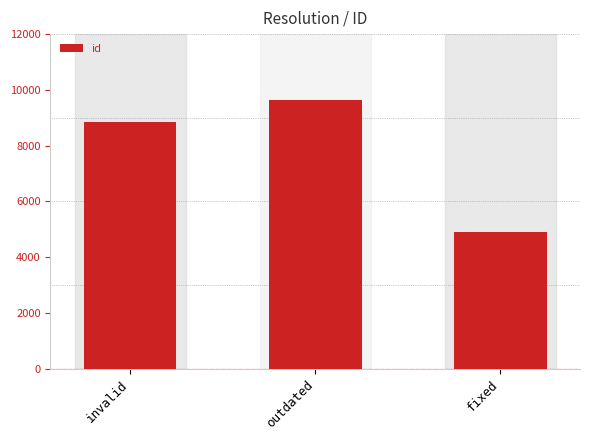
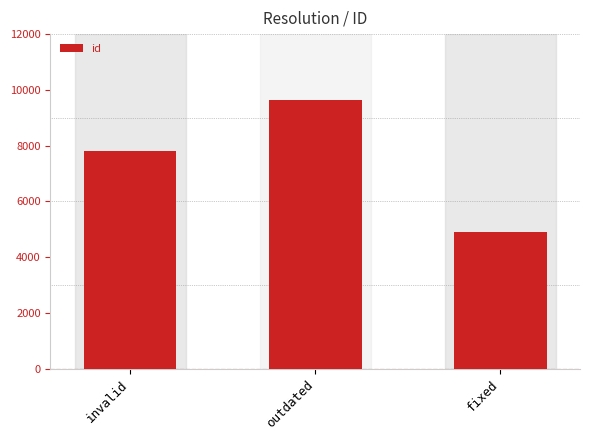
invalid: 8800 -> 7800
